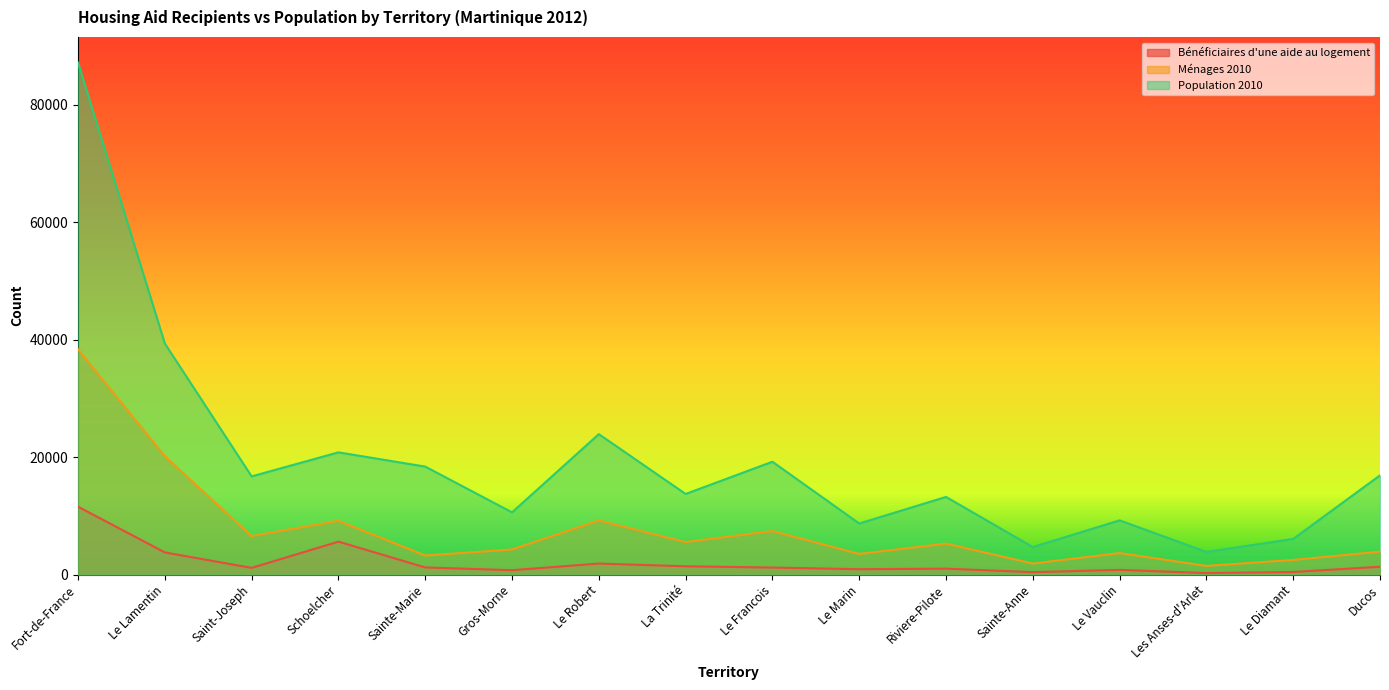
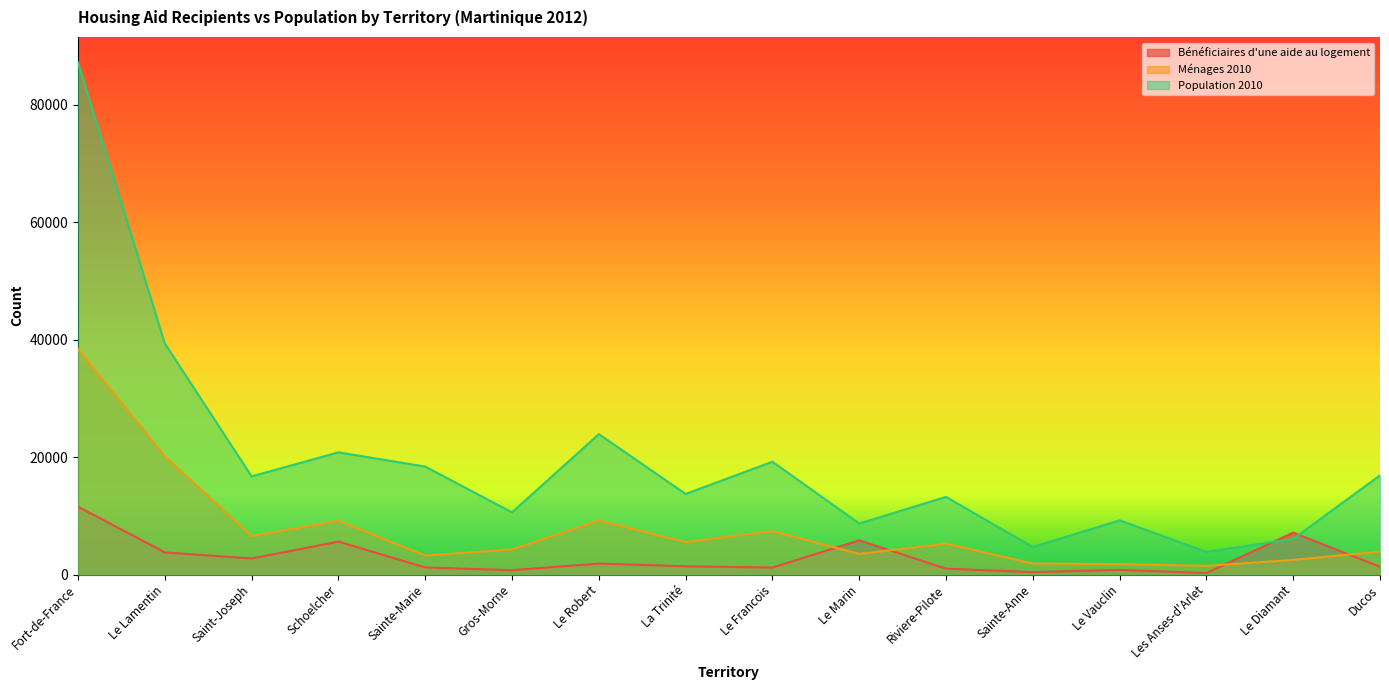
Bénéficiaires d'une aide au logement, Saint-Joseph: 1000 -> 3000
Bénéficiaires d'une aide au logement, Le Marin: 1000 -> 6000
Ménages 2010, Le Vauclin: 4000 -> 2000
Bénéficiaires d'une aide au logement, Le Diamant: 0 -> 7000
